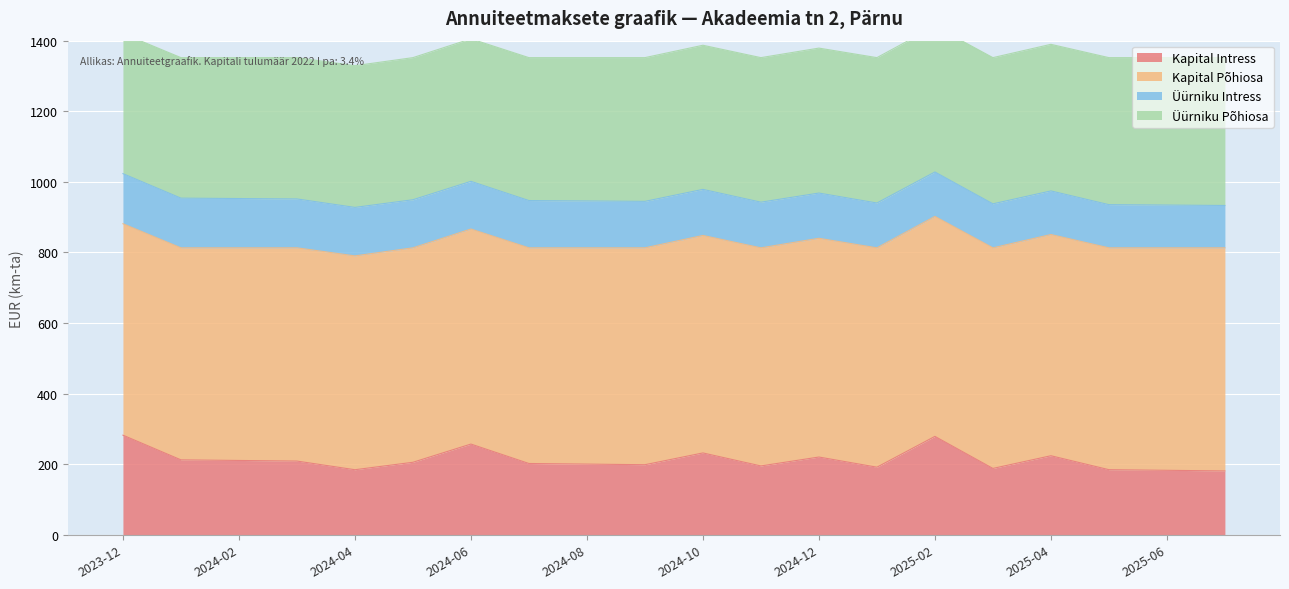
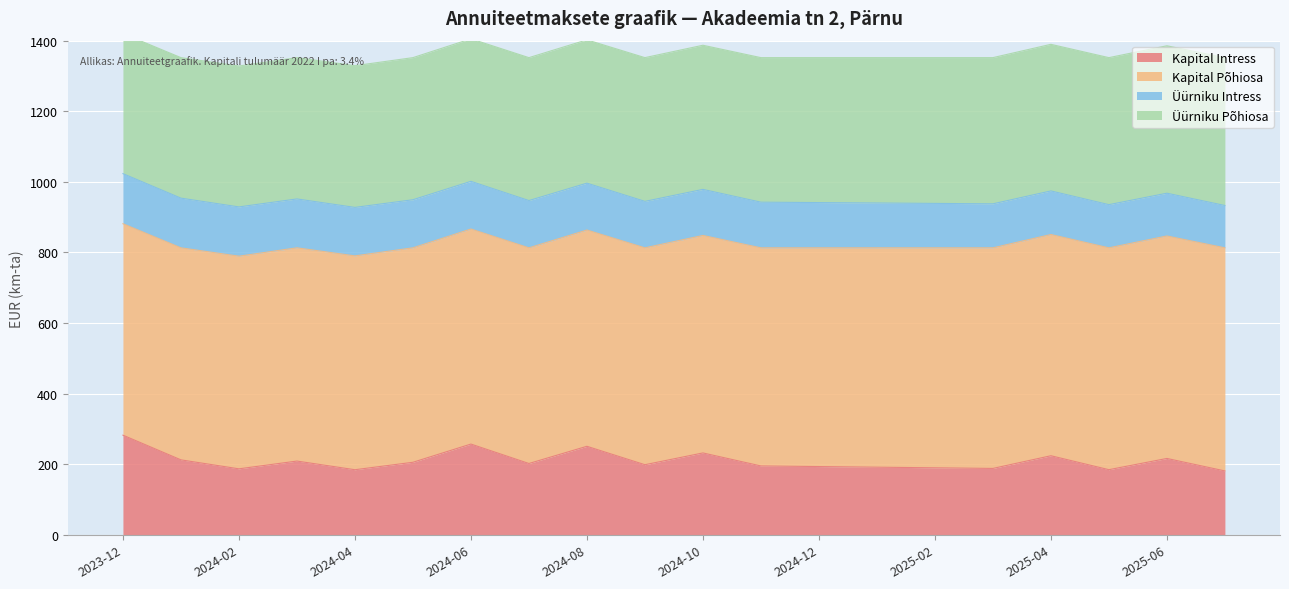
Kapital Intress, 2024-02: 210 -> 190
Kapital Intress, 2024-08: 200 -> 250
Kapital Intress, 2024-12: 220 -> 190
Kapital Intress, 2025-02: 280 -> 190
Kapital Intress, 2025-06: 180 -> 220
